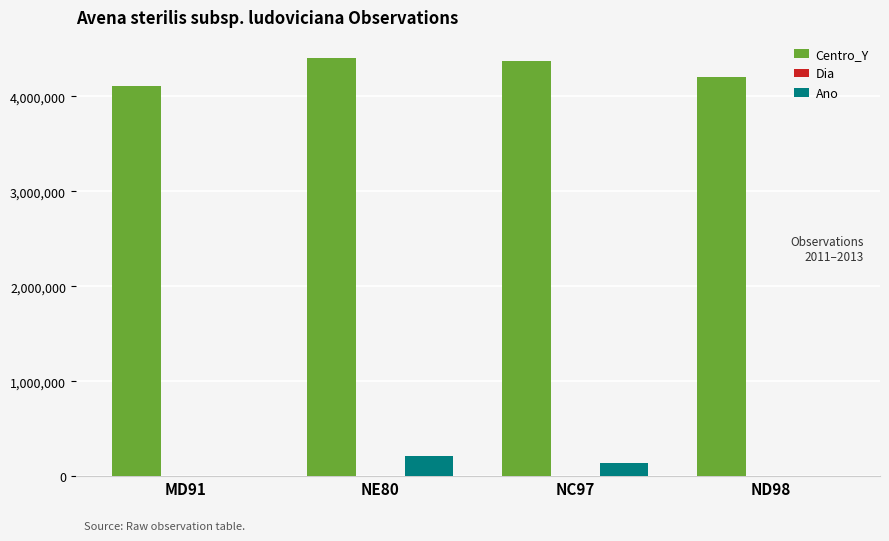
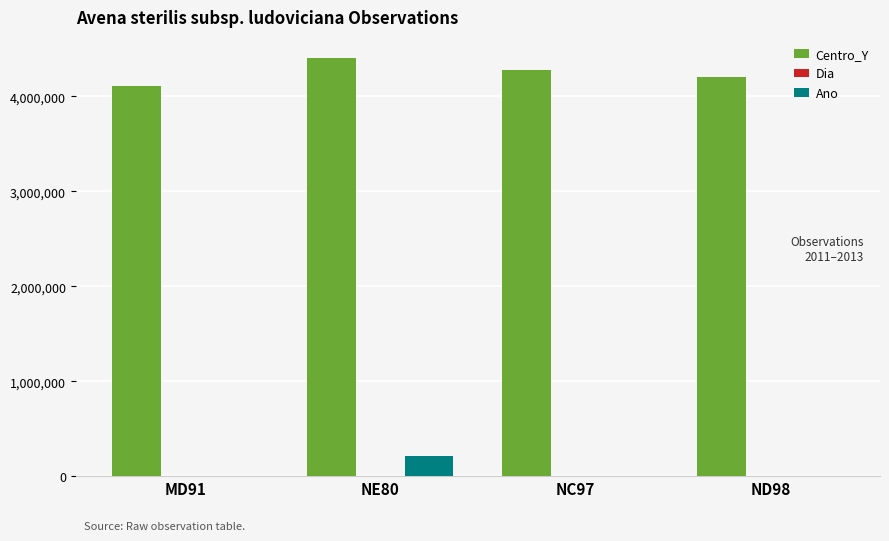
Centro_Y, NC97: 4,400,000 -> 4,300,000
Ano, NC97: 100,000 -> 0
